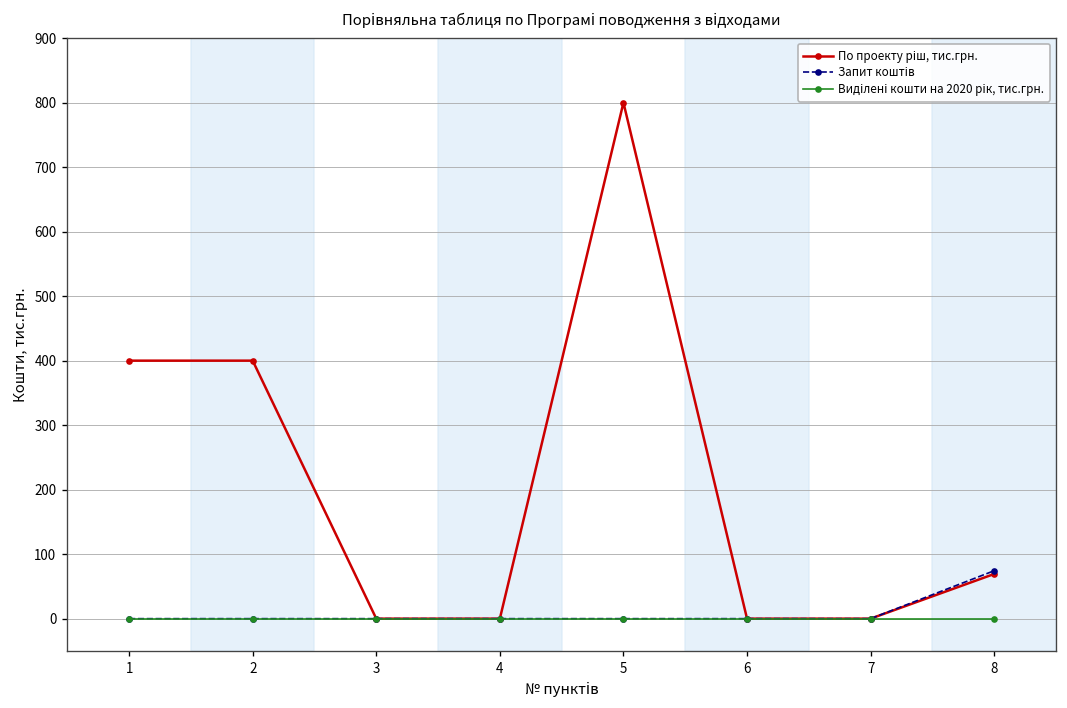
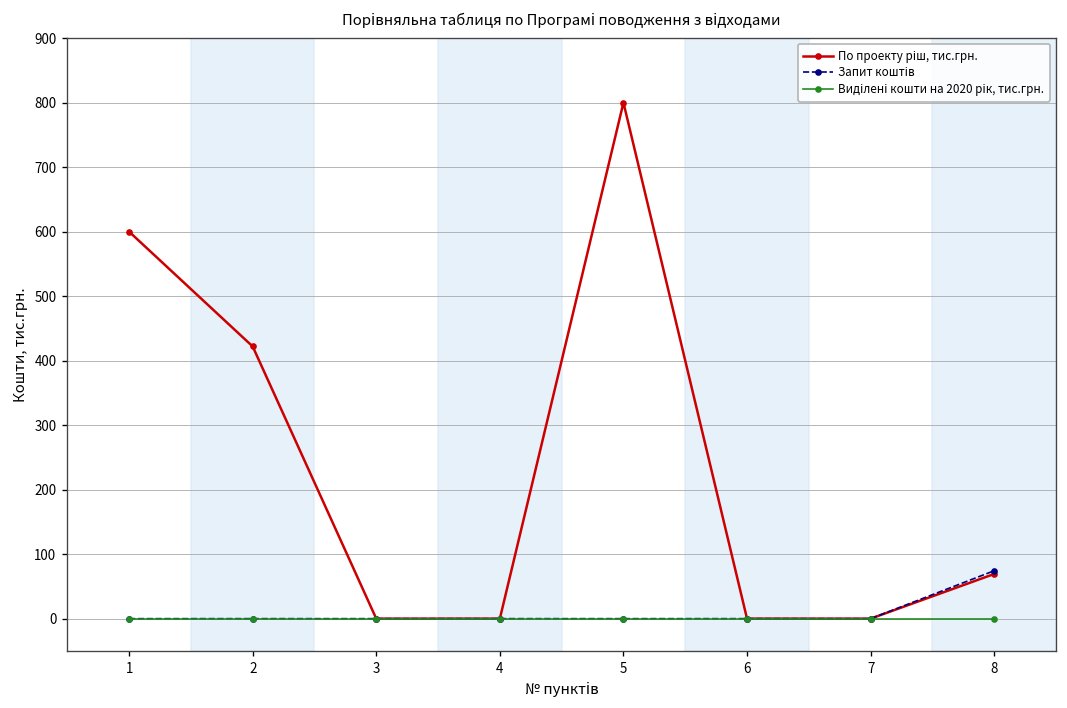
По проекту ріш, тис.грн., 1: 400 -> 600
По проекту ріш, тис.грн., 2: 400 -> 420
